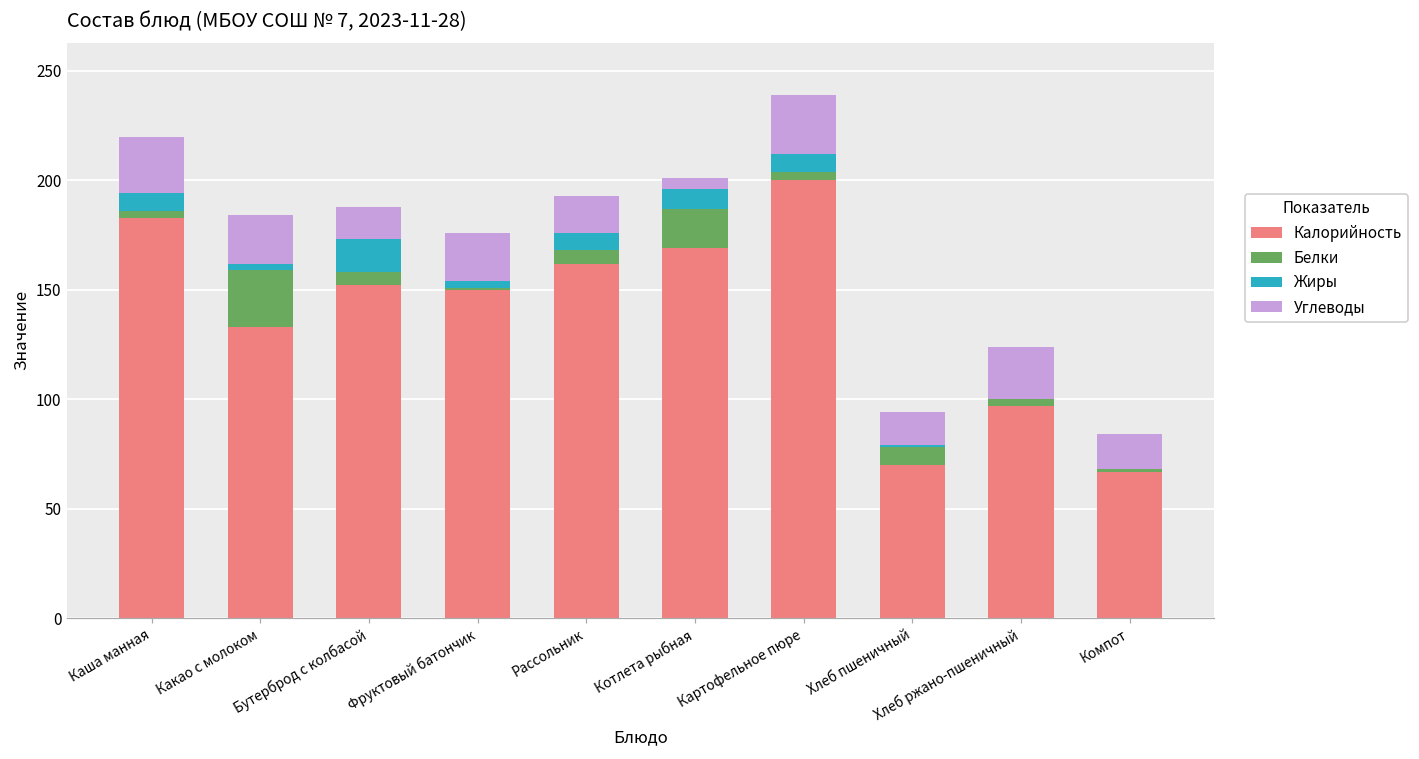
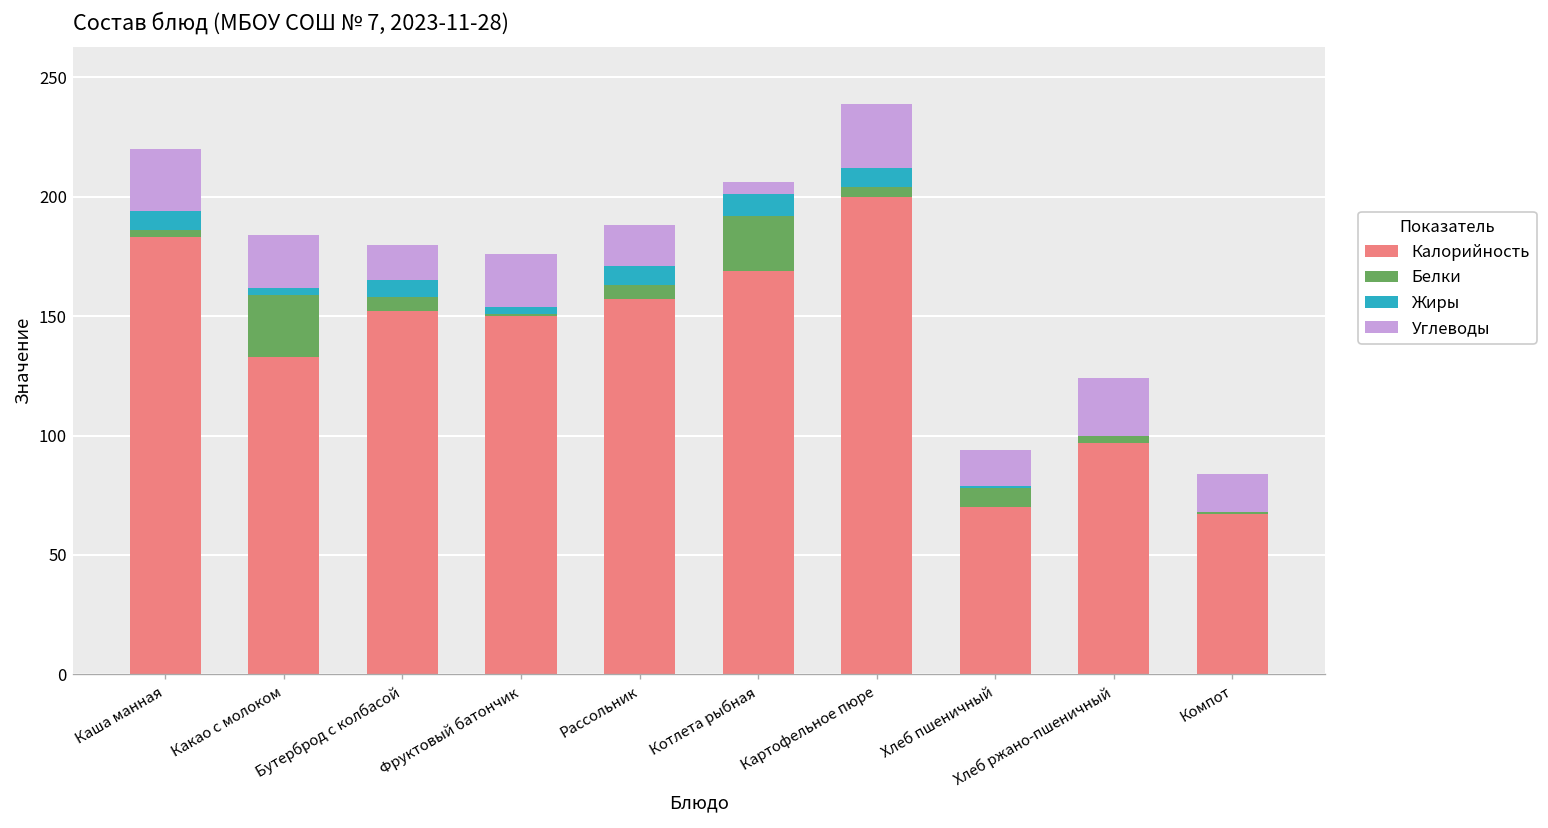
Жиры, Бутерброд с колбасой: 15 -> 7
Калорийность, Рассольник: 162 -> 157
Белки, Котлета рыбная: 18 -> 23
